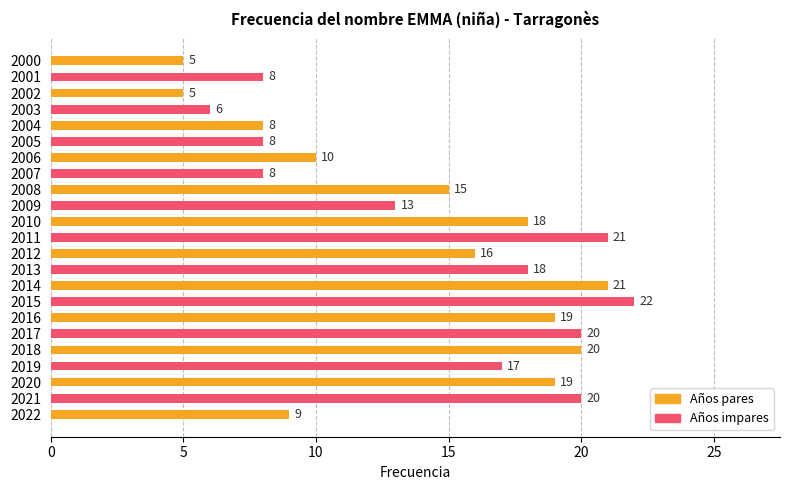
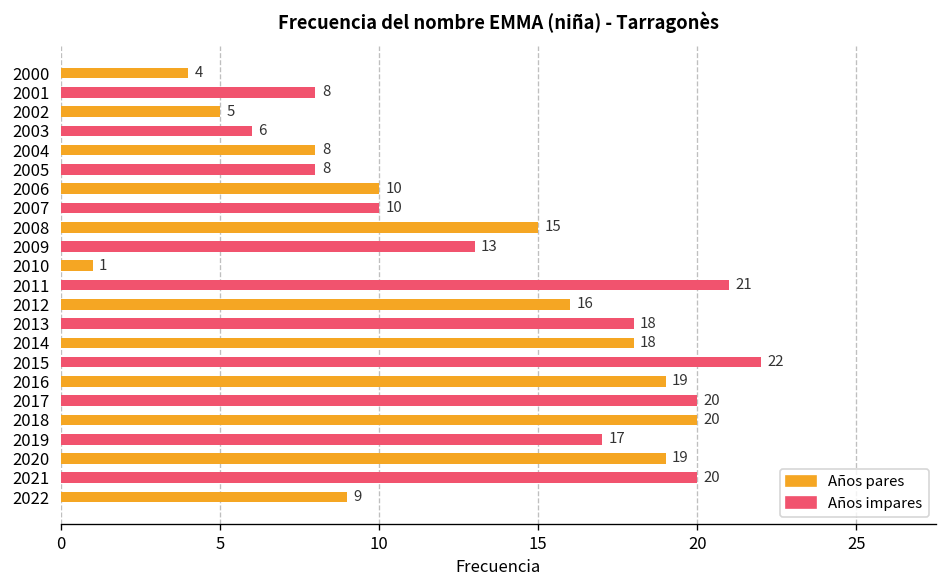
2000: 5 -> 4
2007: 8 -> 10
2010: 18 -> 1
2014: 21 -> 18
